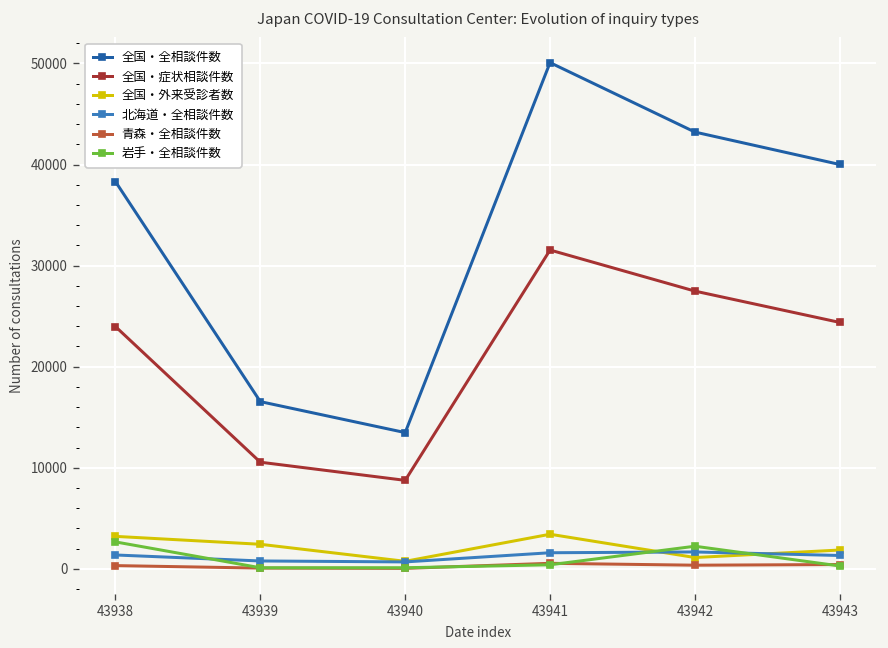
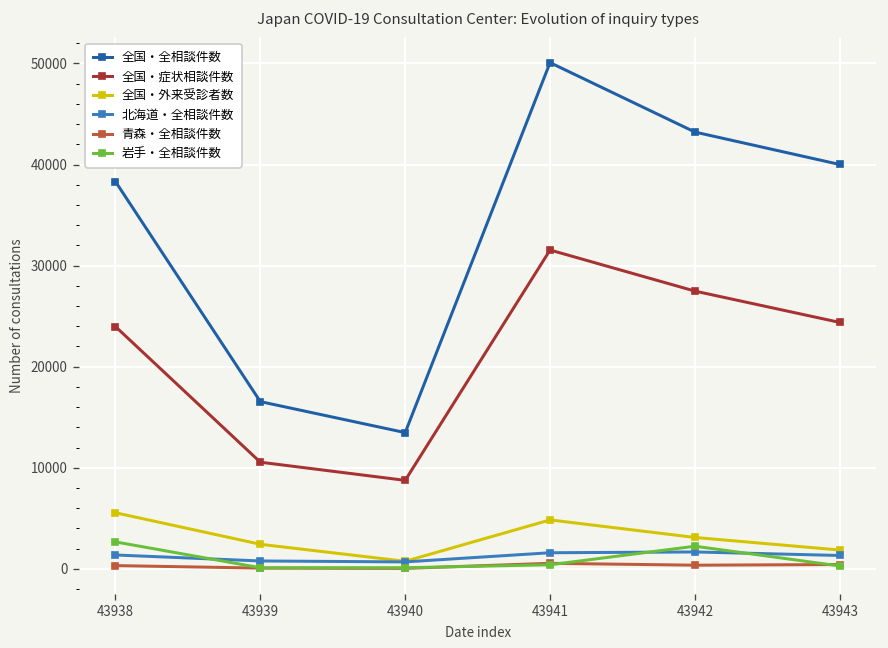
全国・外来受診者数, 43938: 3000 -> 6000
全国・外来受診者数, 43941: 3000 -> 5000
全国・外来受診者数, 43942: 1000 -> 3000
